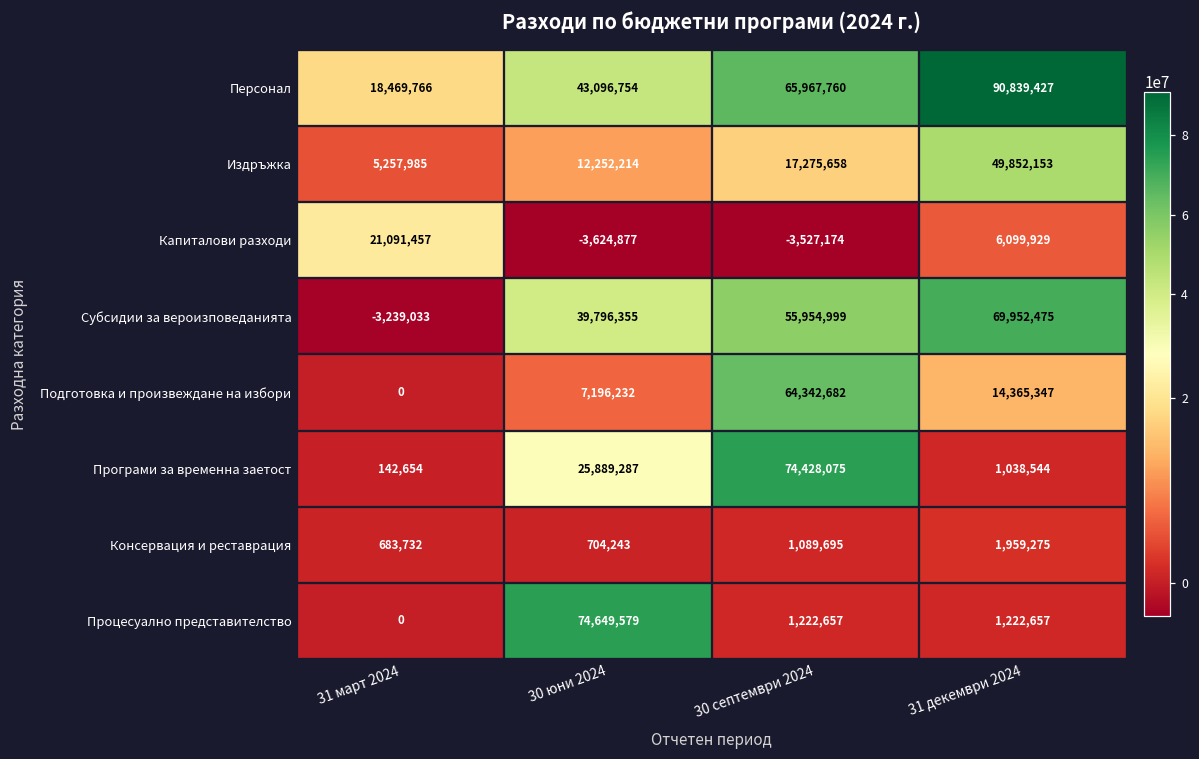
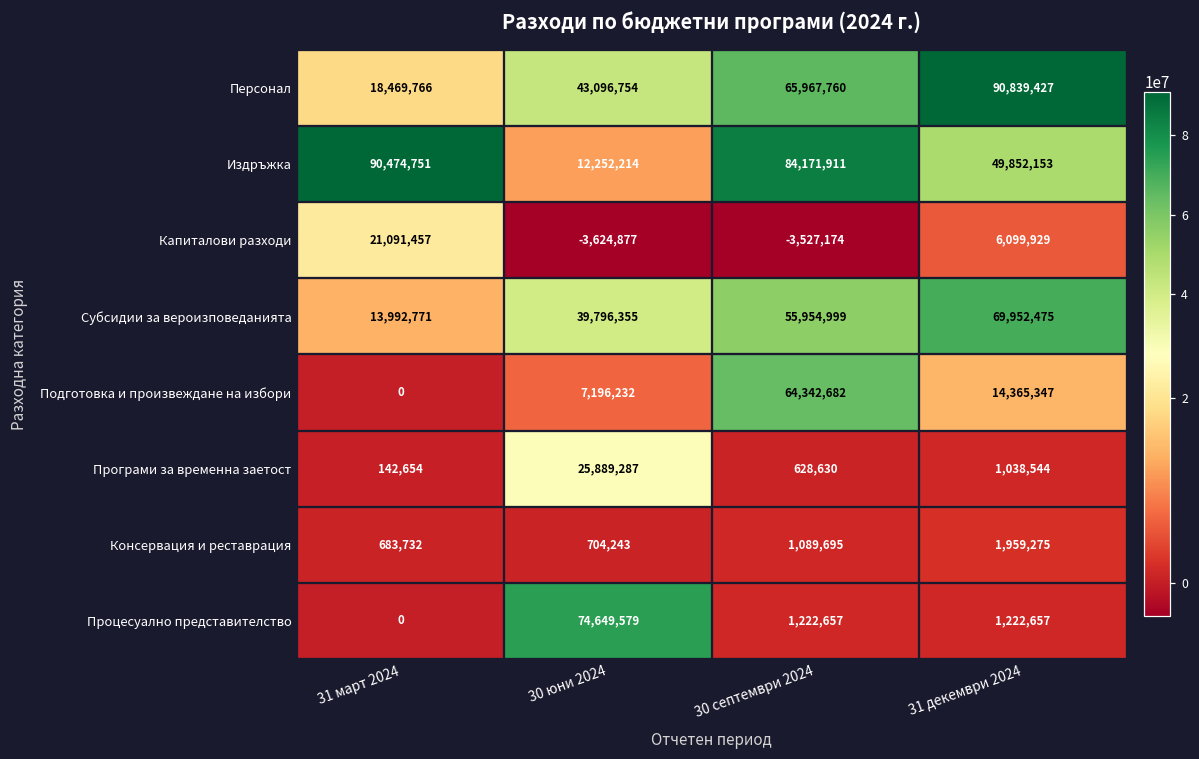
Издръжка, 31 март 2024: 5,257,985 -> 90,474,751
Издръжка, 30 септември 2024: 17,275,658 -> 84,171,911
Субсидии за вероизповеданията, 31 март 2024: -3,239,033 -> 13,992,771
Програми за временна заетост, 30 септември 2024: 74,428,075 -> 628,630
